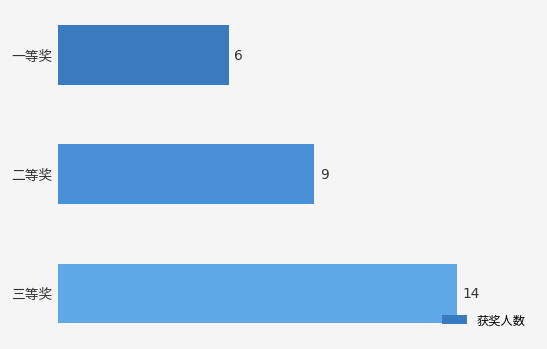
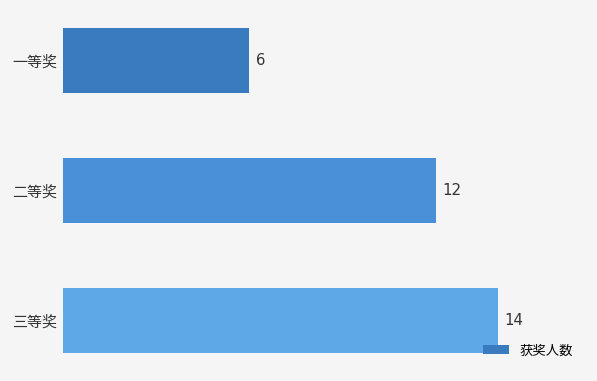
二等奖: 9 -> 12
